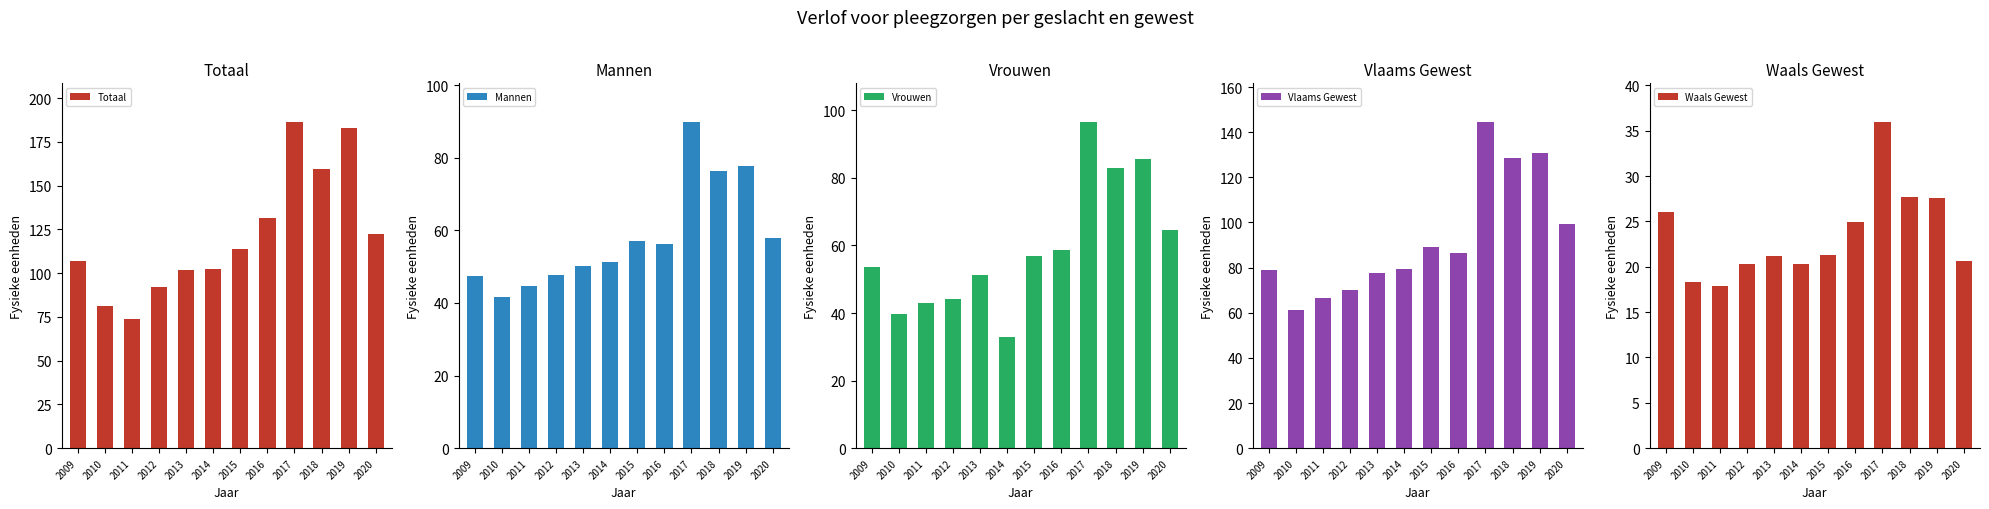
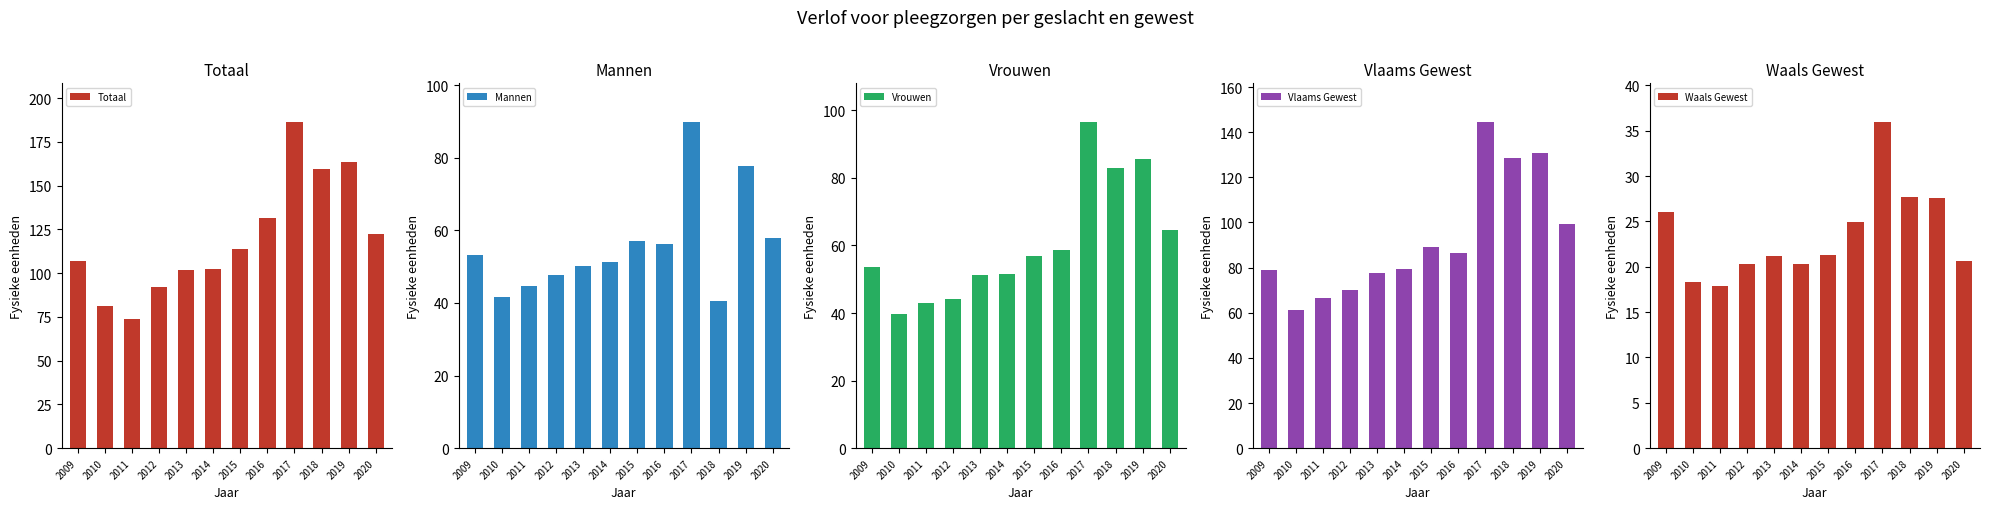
Totaal, 2019: 183 -> 163
Mannen, 2009: 48 -> 53
Mannen, 2018: 77 -> 41
Vrouwen, 2014: 33 -> 51
